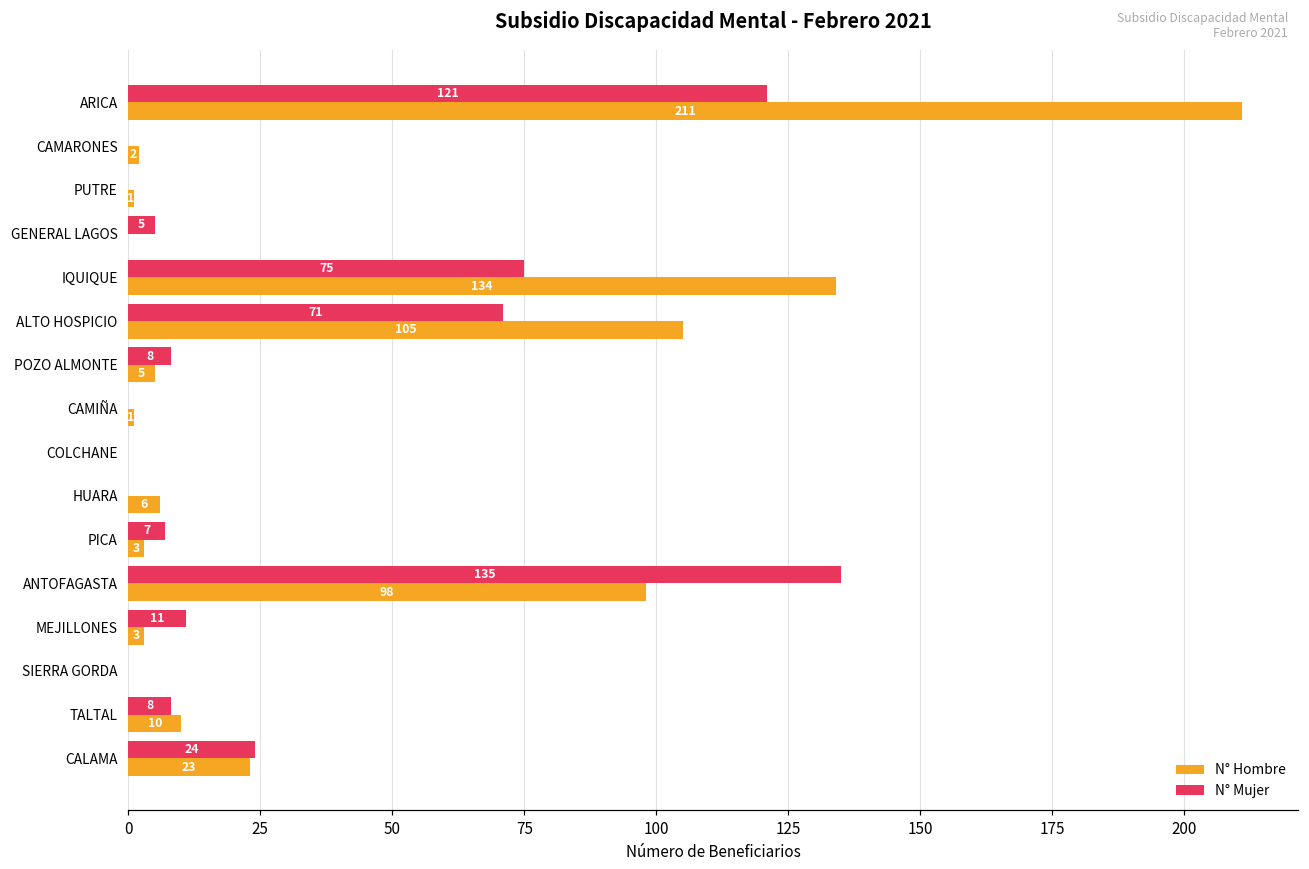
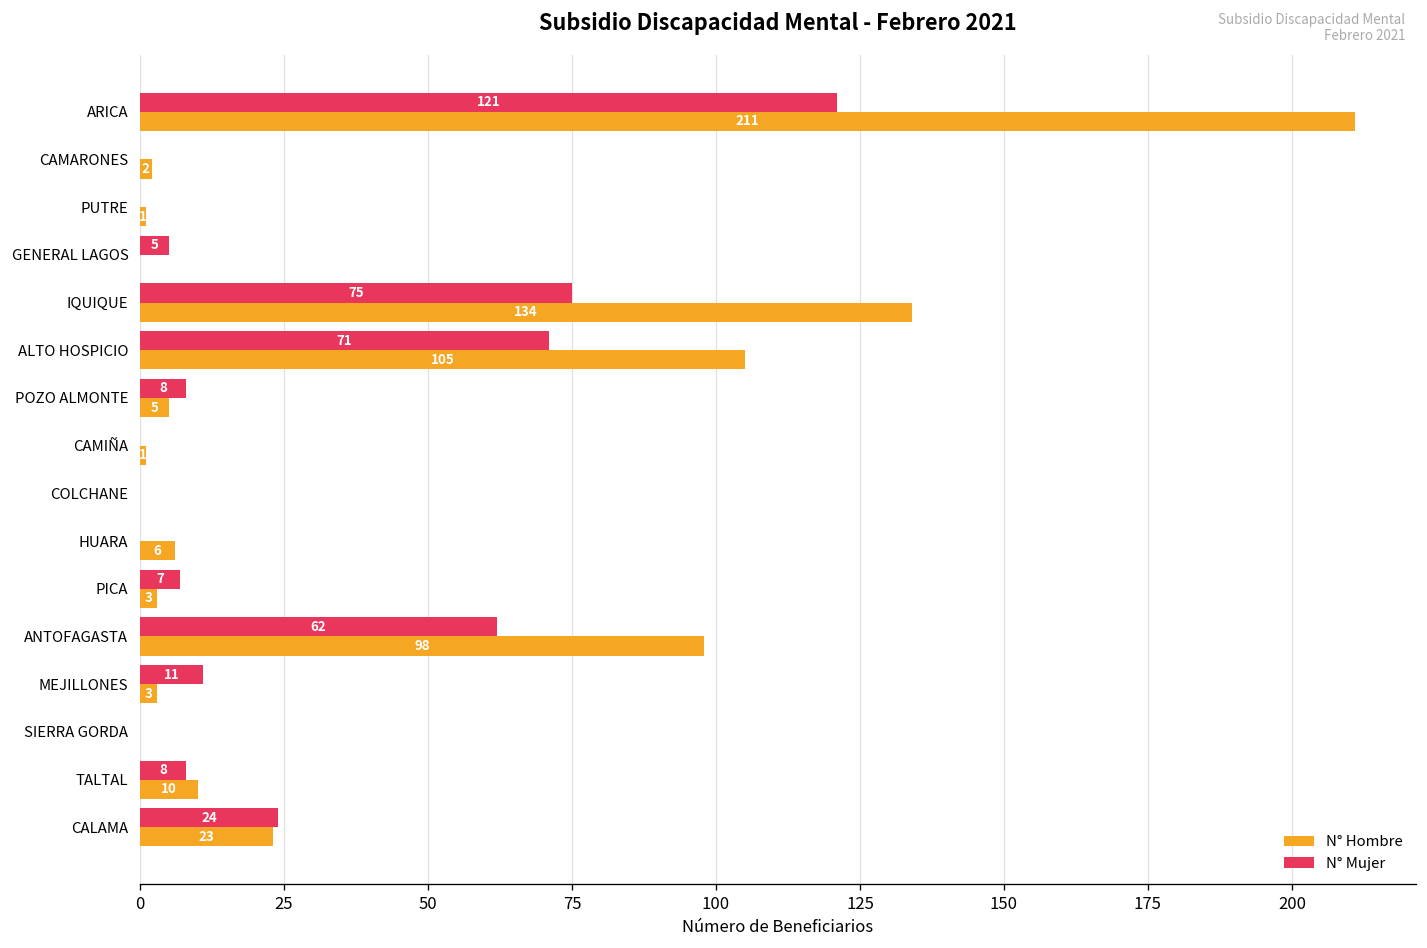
N° Mujer, ANTOFAGASTA: 135 -> 62
